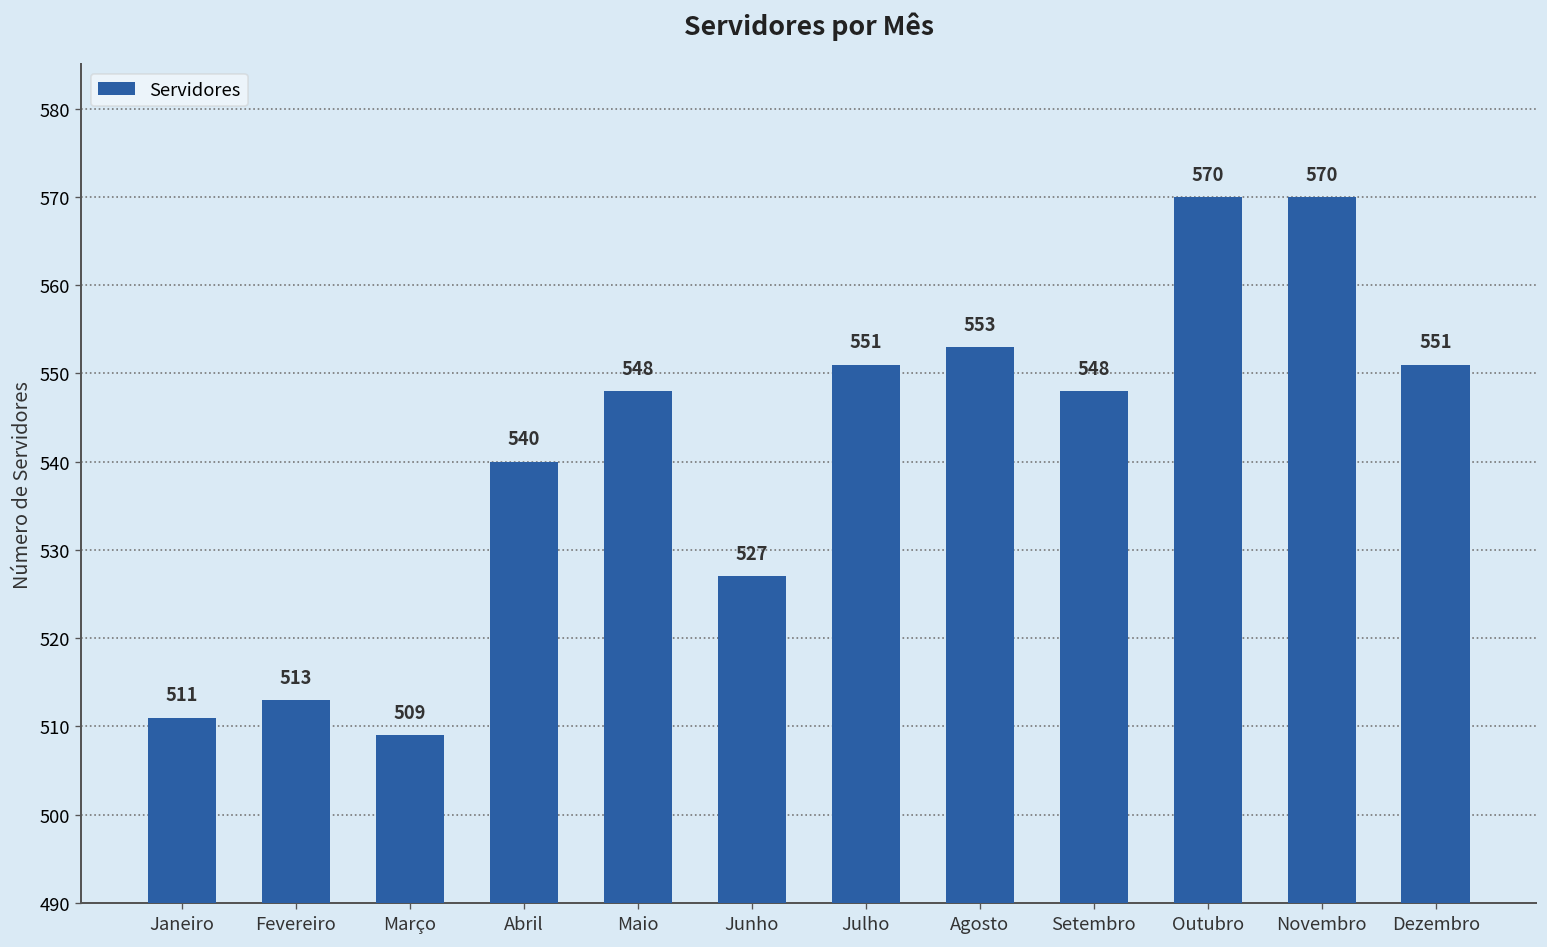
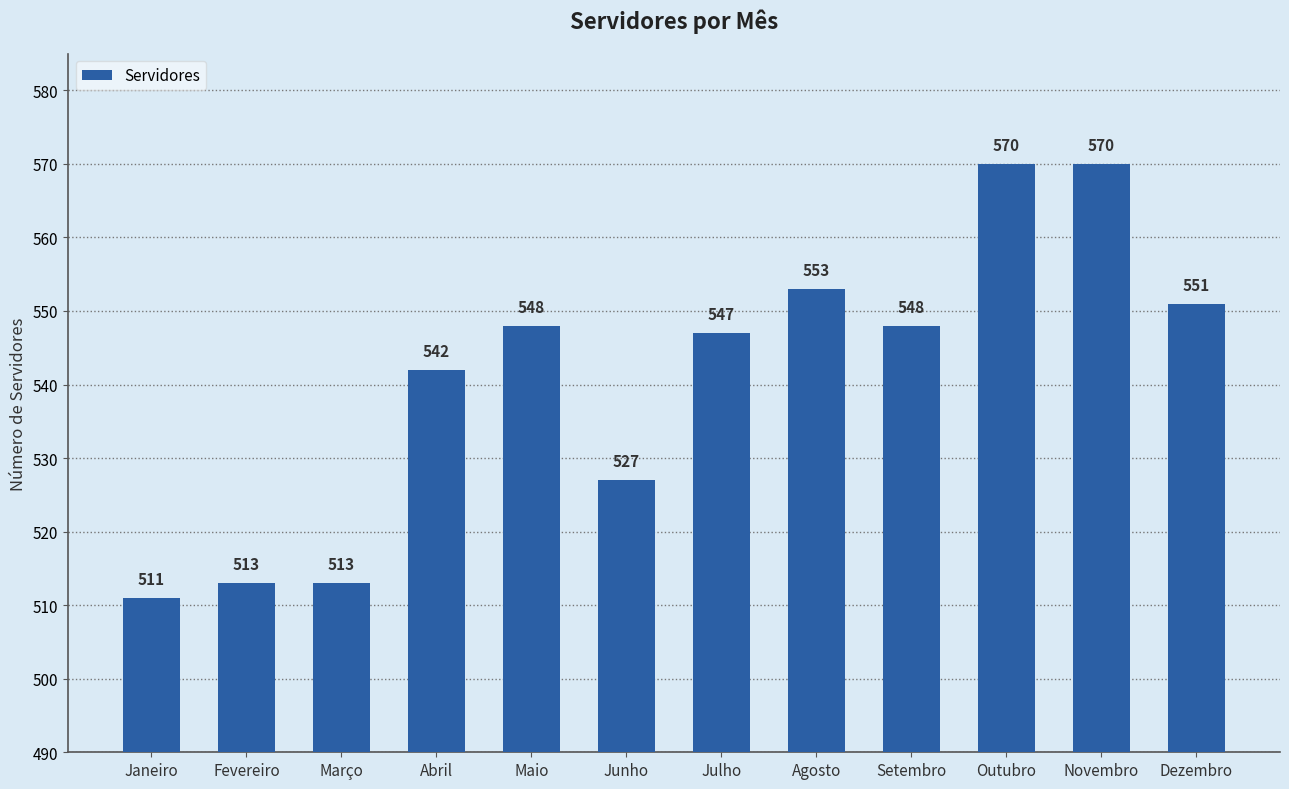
Março: 509 -> 513
Abril: 540 -> 542
Julho: 551 -> 547
